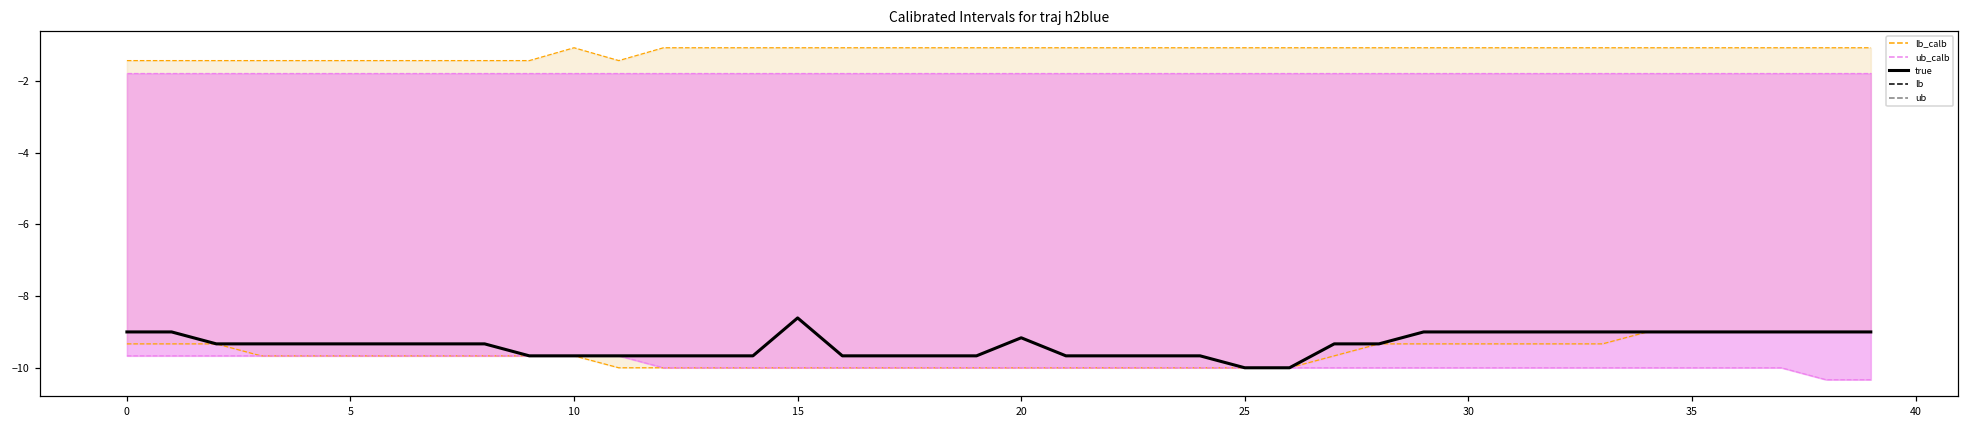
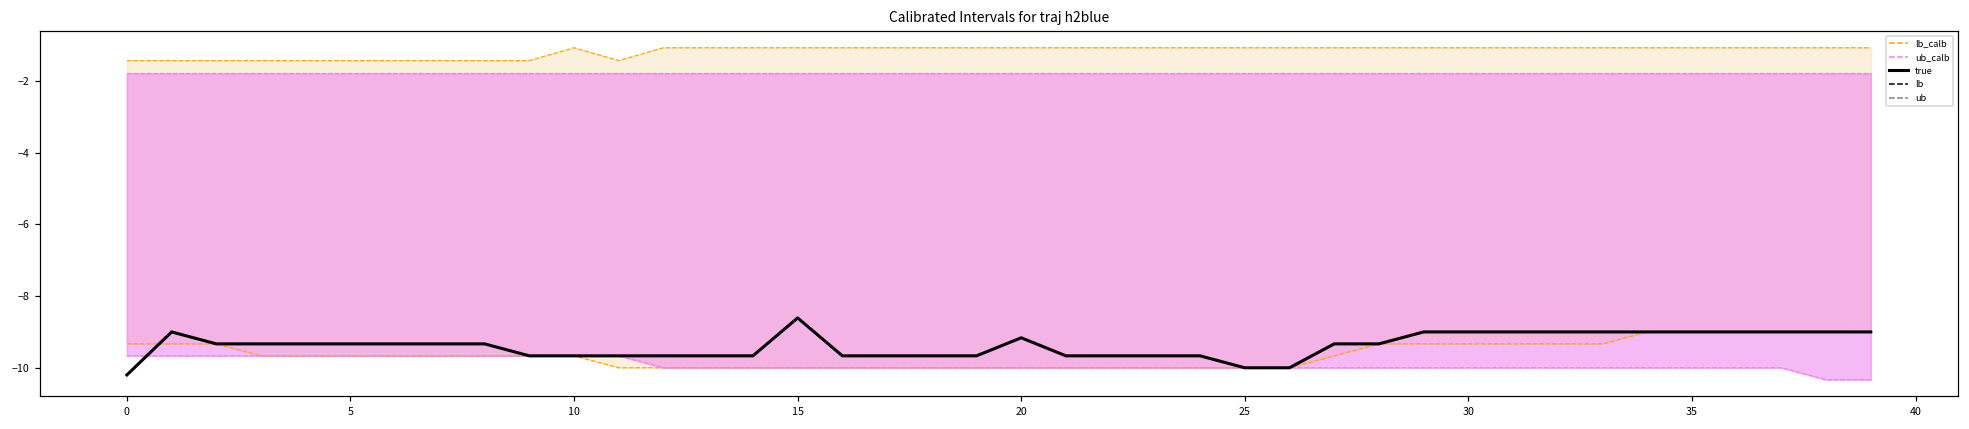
true, 0: -9.0 -> -10.2
